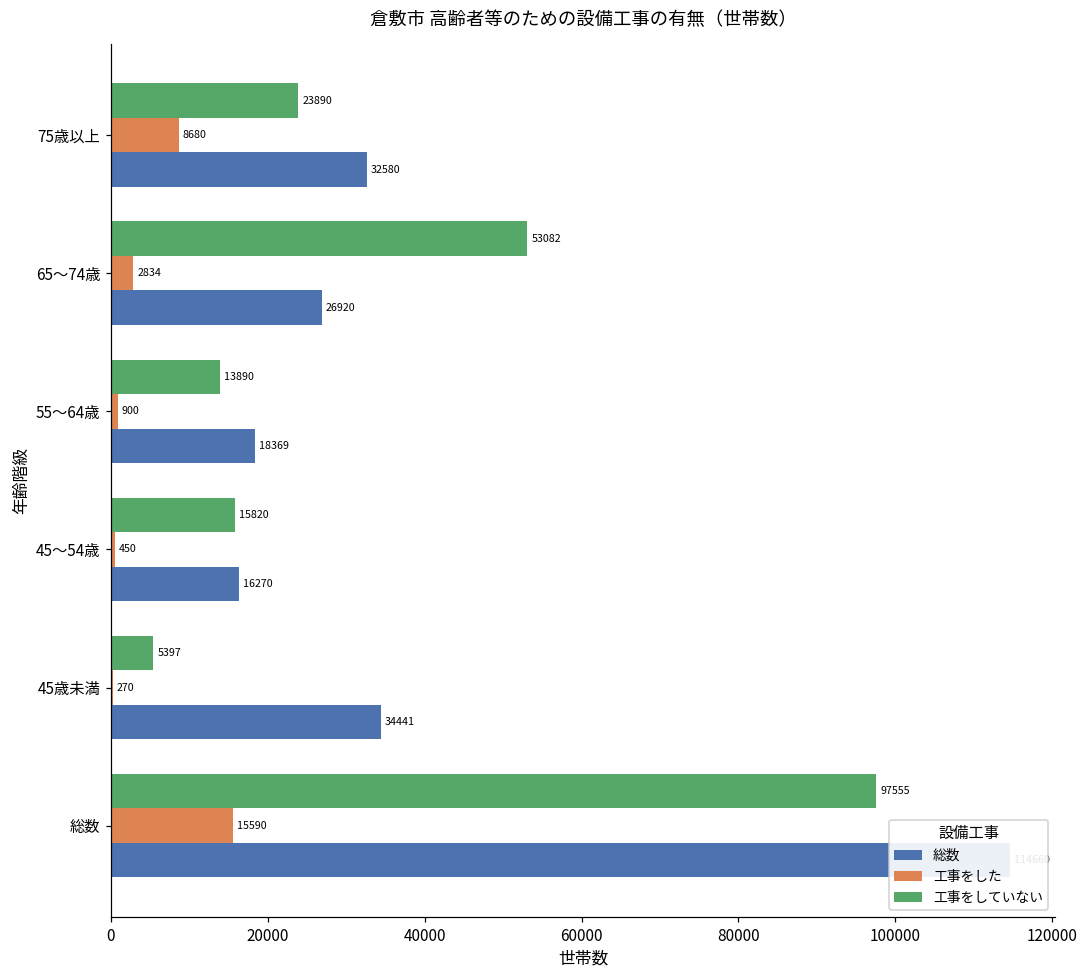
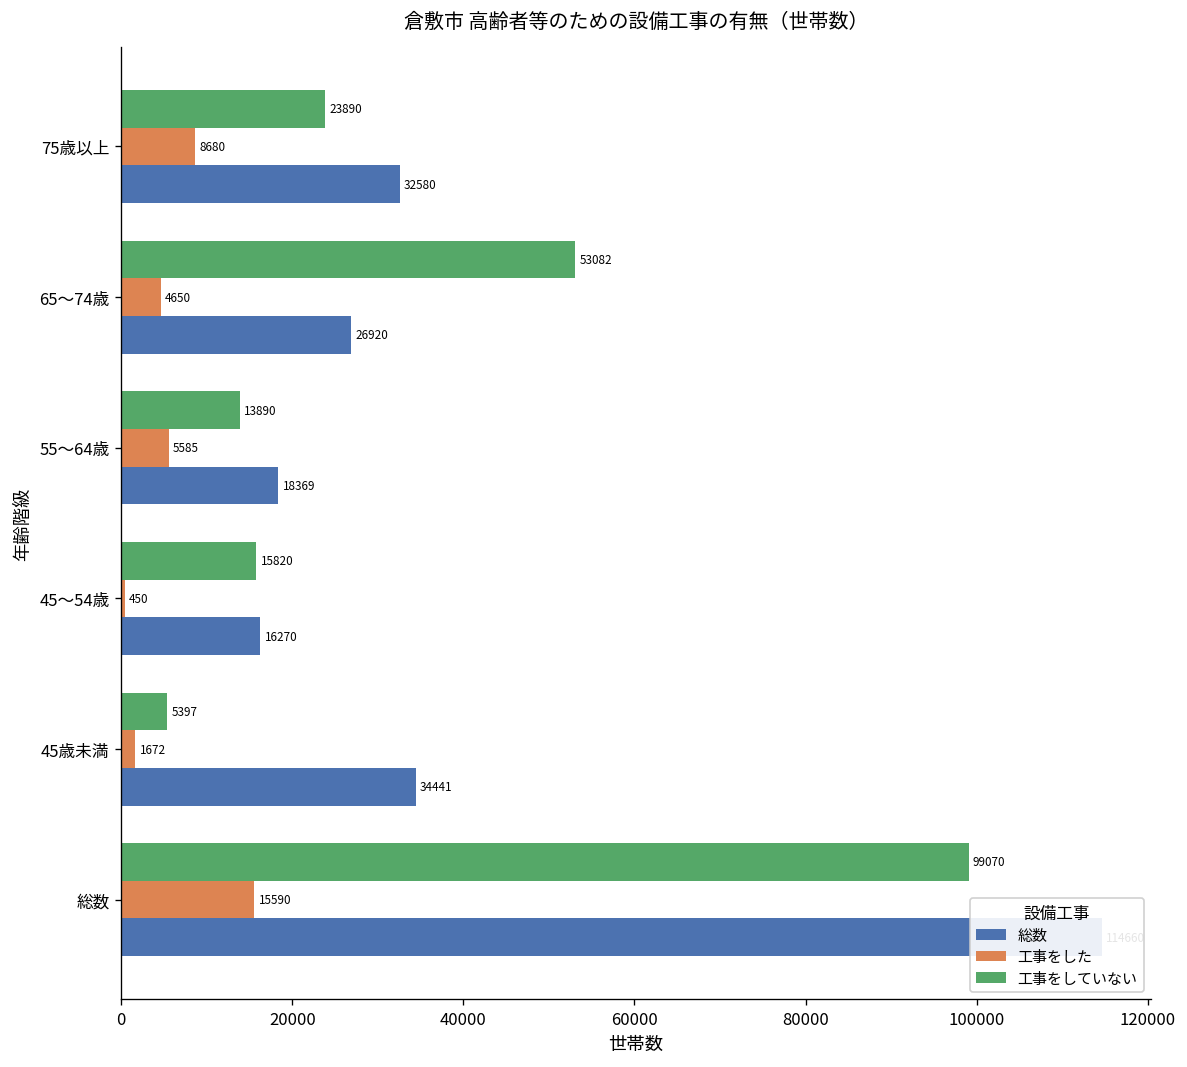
工事をした, 65～74歳: 2834 -> 4650
工事をした, 55～64歳: 900 -> 5585
工事をした, 45歳未満: 270 -> 1672
工事をしていない, 総数: 97555 -> 99070
